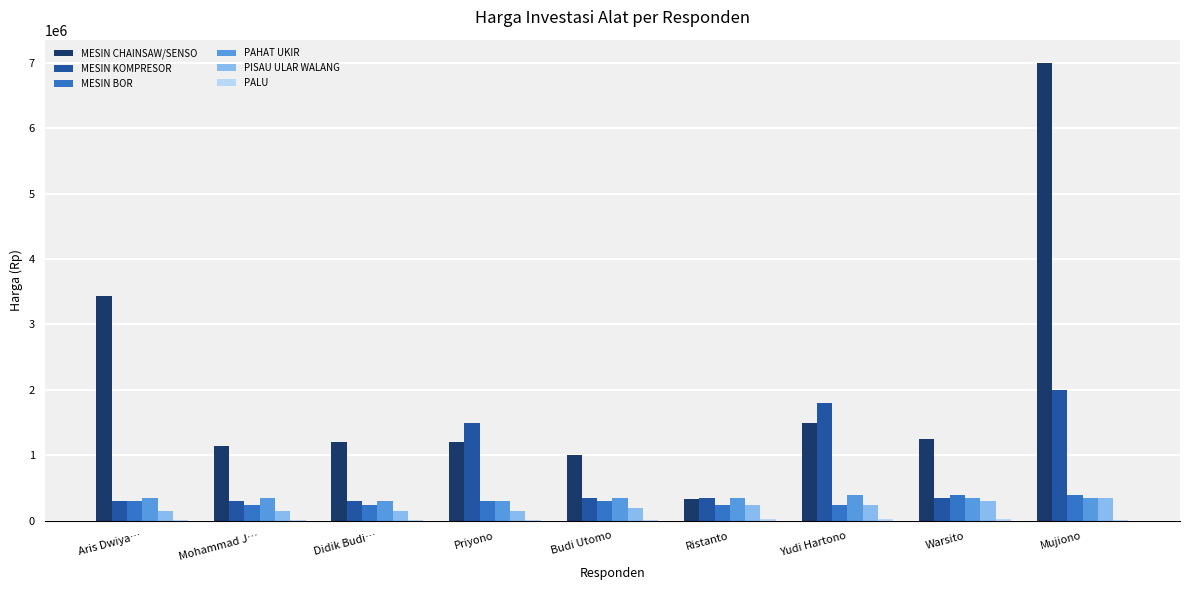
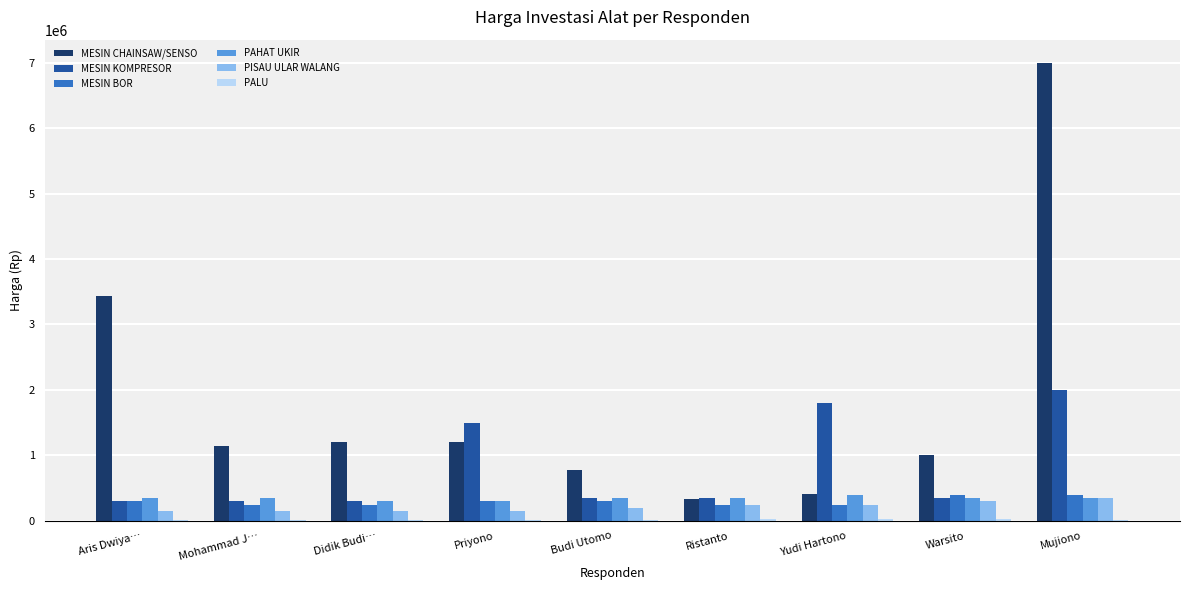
MESIN CHAINSAW/SENSO, Budi Utomo: 1000000 -> 800000
MESIN CHAINSAW/SENSO, Yudi Hartono: 1500000 -> 400000
MESIN CHAINSAW/SENSO, Warsito: 1300000 -> 1000000
